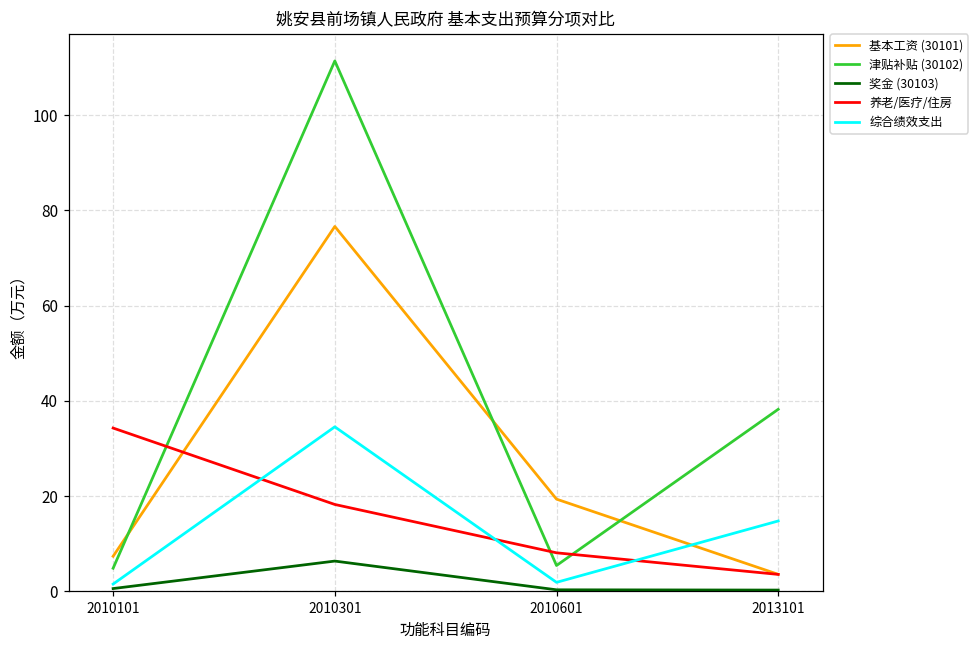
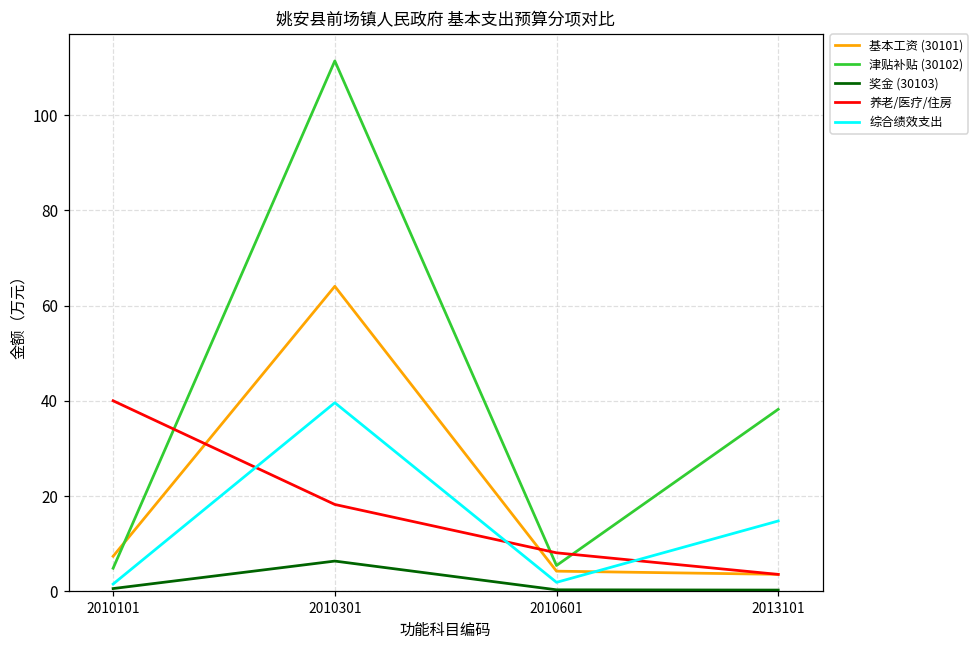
养老/医疗/住房, 2010101: 34 -> 40
基本工资 (30101), 2010301: 77 -> 64
综合绩效支出, 2010301: 35 -> 40
基本工资 (30101), 2010601: 19 -> 4
